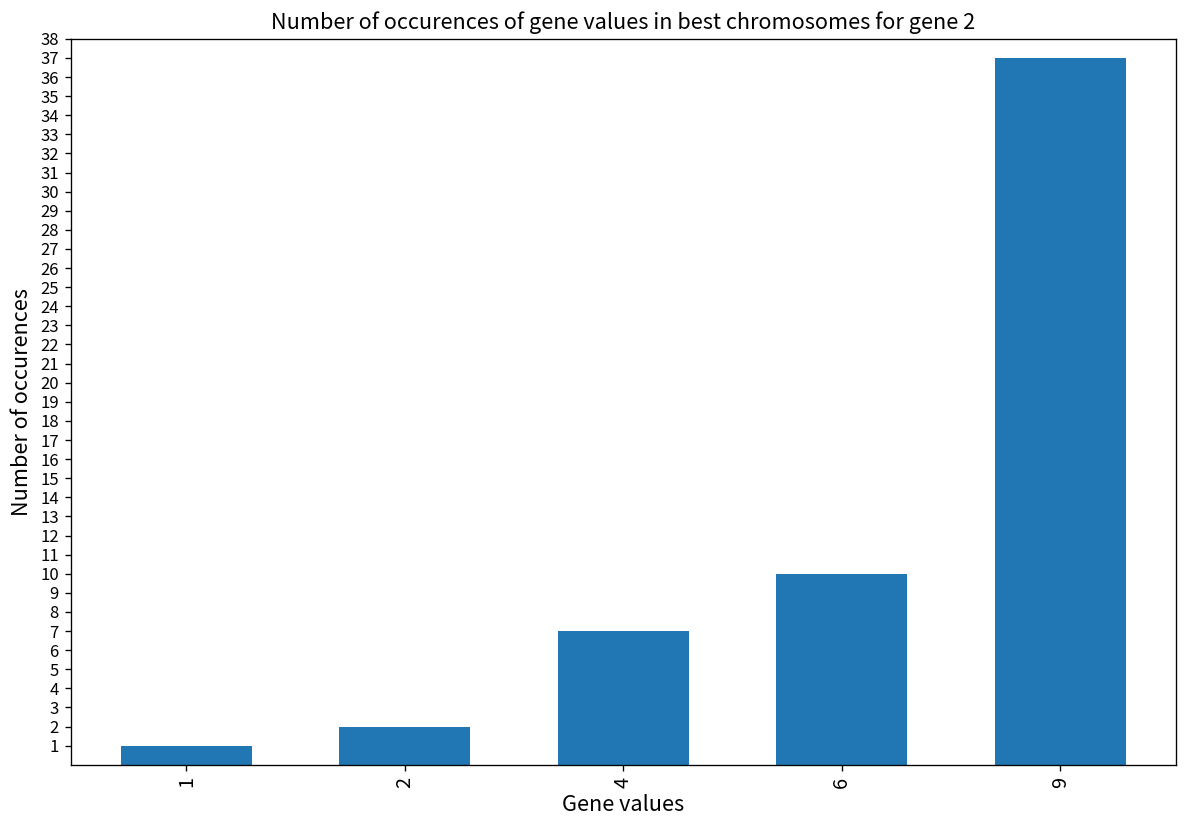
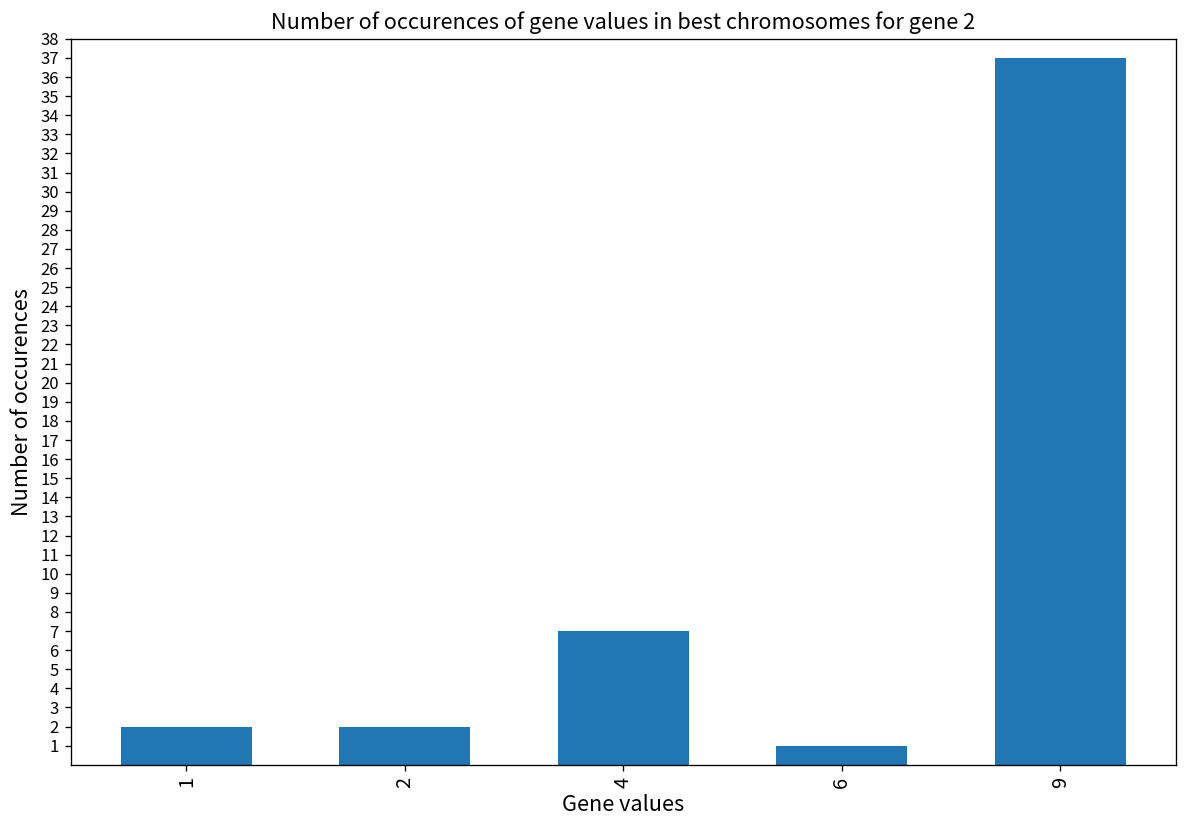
1: 1 -> 2
6: 10 -> 1
